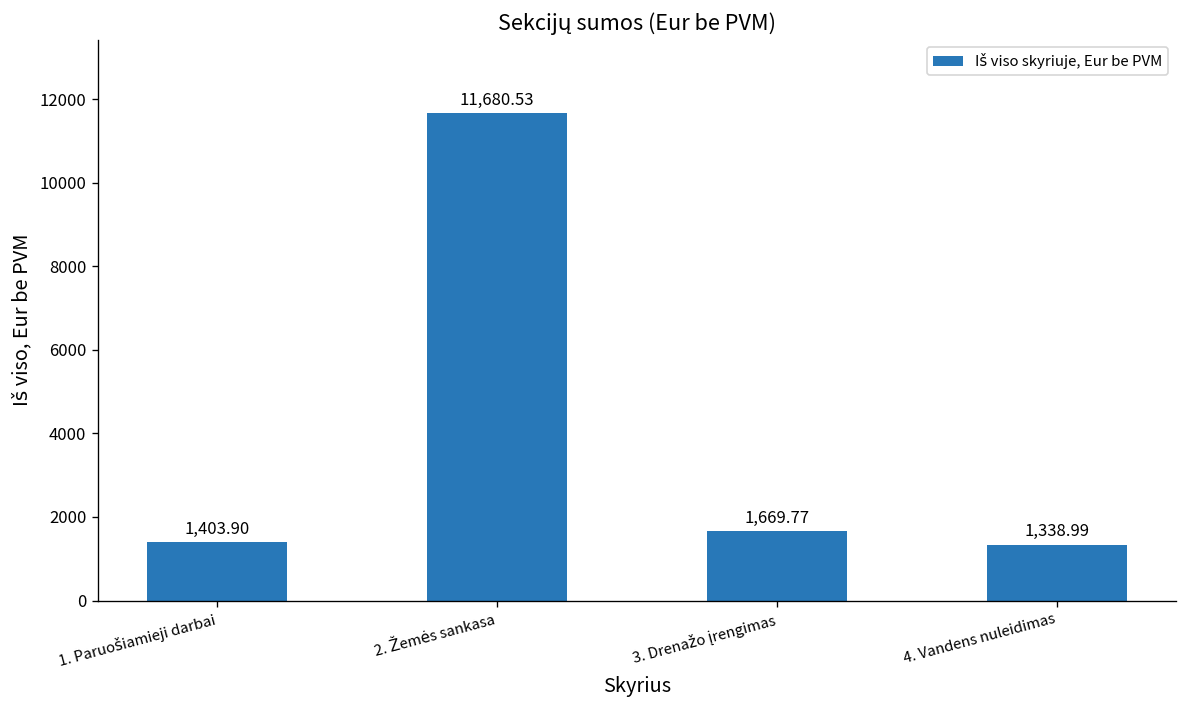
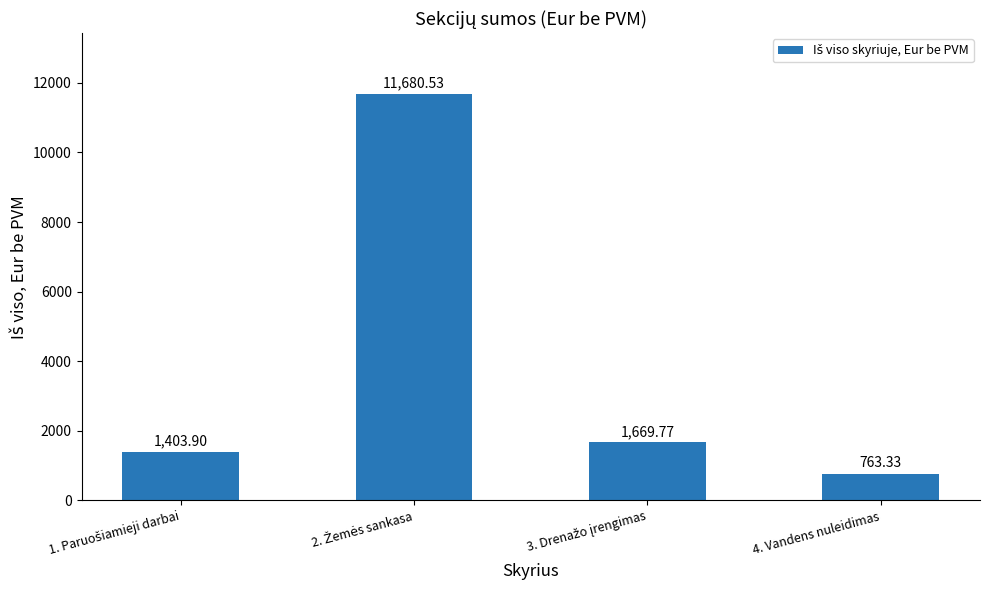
4. Vandens nuleidimas: 1,338.99 -> 763.33
